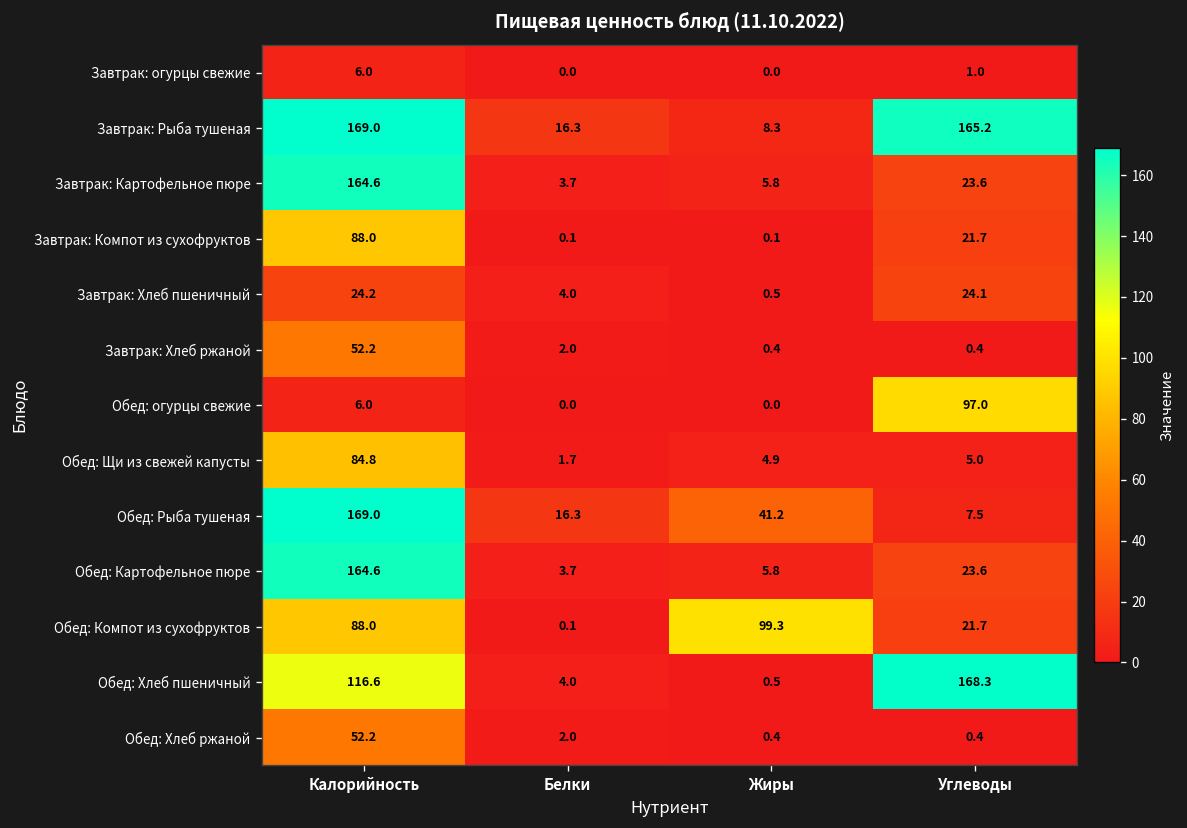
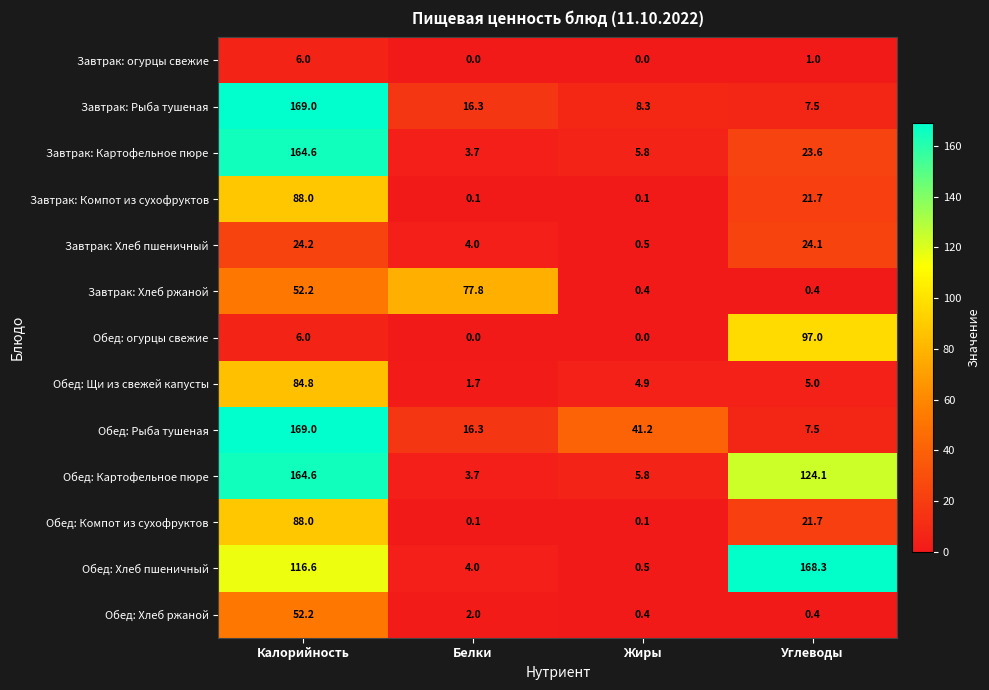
Завтрак: Рыба тушеная, Углеводы: 165.2 -> 7.5
Завтрак: Хлеб ржаной, Белки: 2.0 -> 77.8
Обед: Картофельное пюре, Углеводы: 23.6 -> 124.1
Обед: Компот из сухофруктов, Жиры: 99.3 -> 0.1
